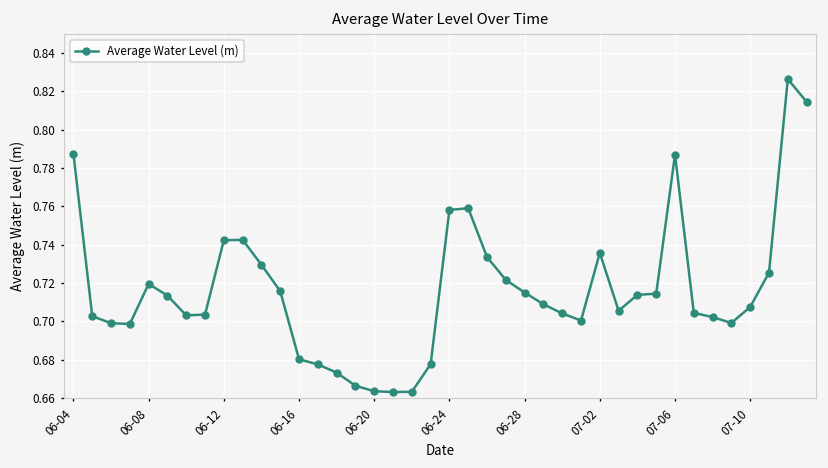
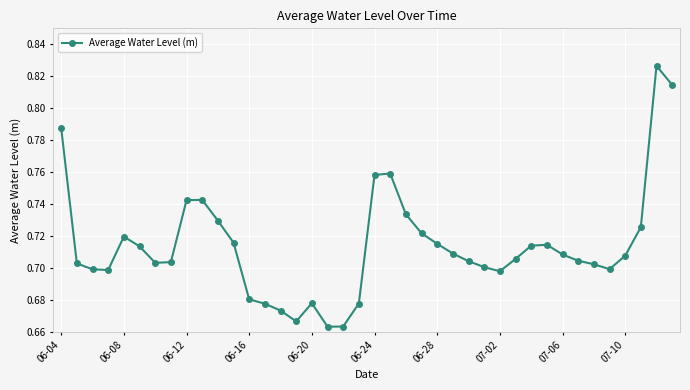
06-20: 0.664 -> 0.678
07-02: 0.736 -> 0.698
07-06: 0.787 -> 0.708
